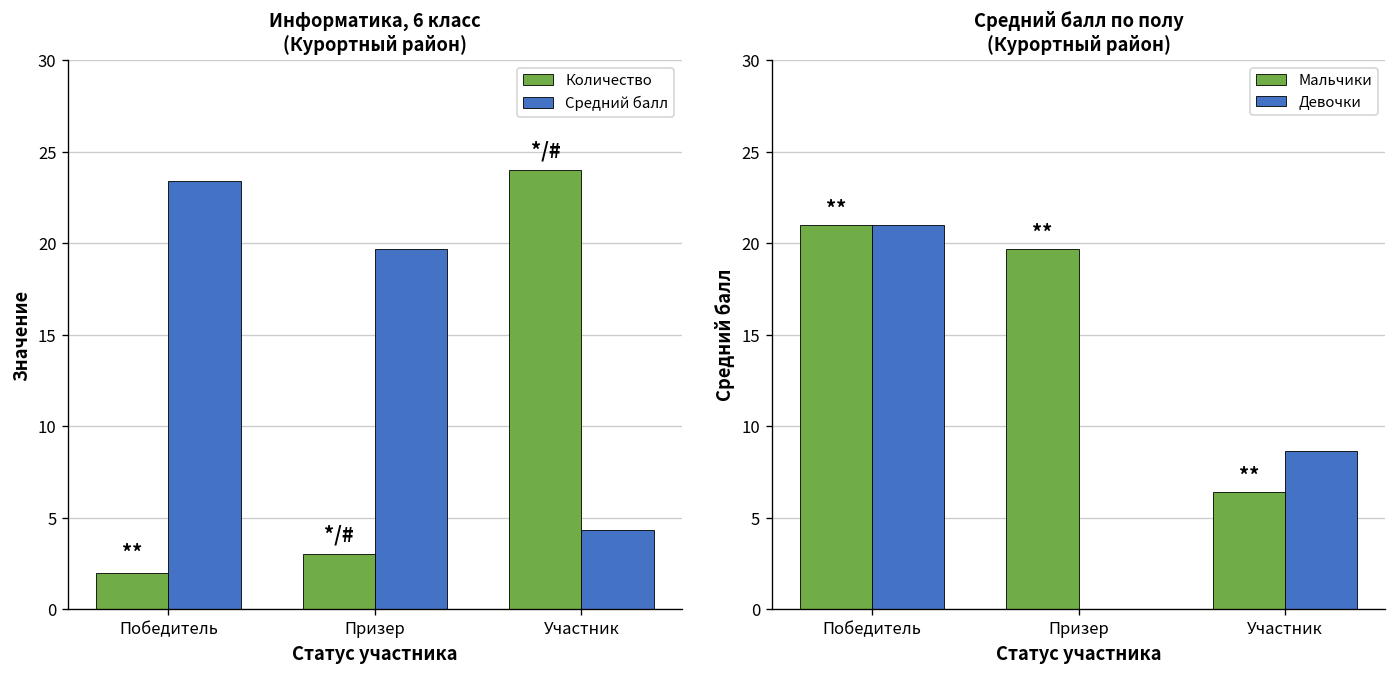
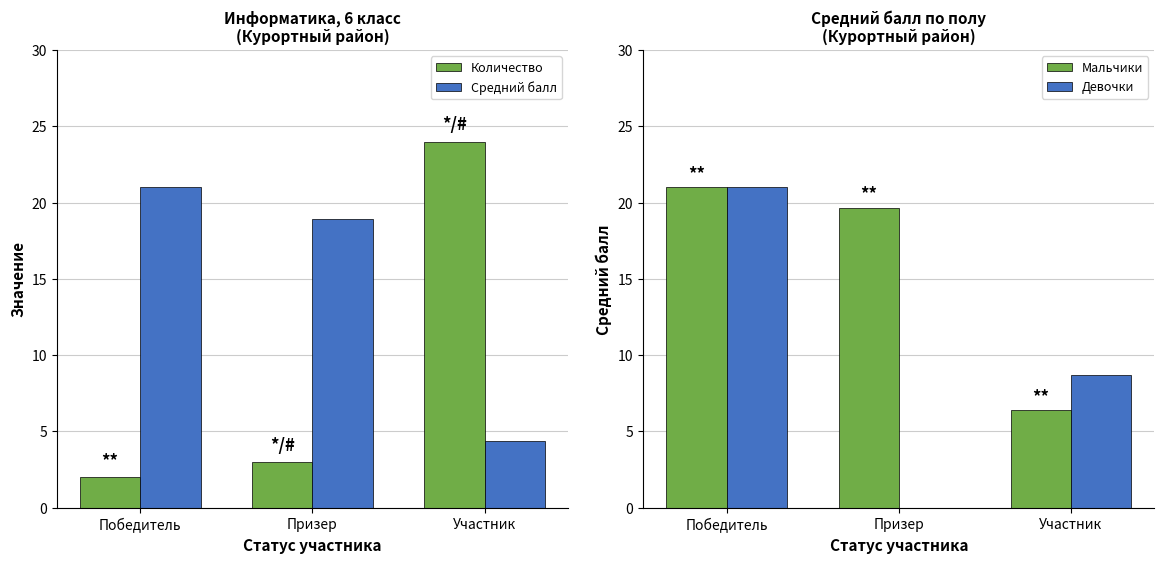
Информатика, 6 класс (Курортный район), Средний балл, Победитель: 23.4 -> 21.0
Информатика, 6 класс (Курортный район), Средний балл, Призер: 19.7 -> 19.0
